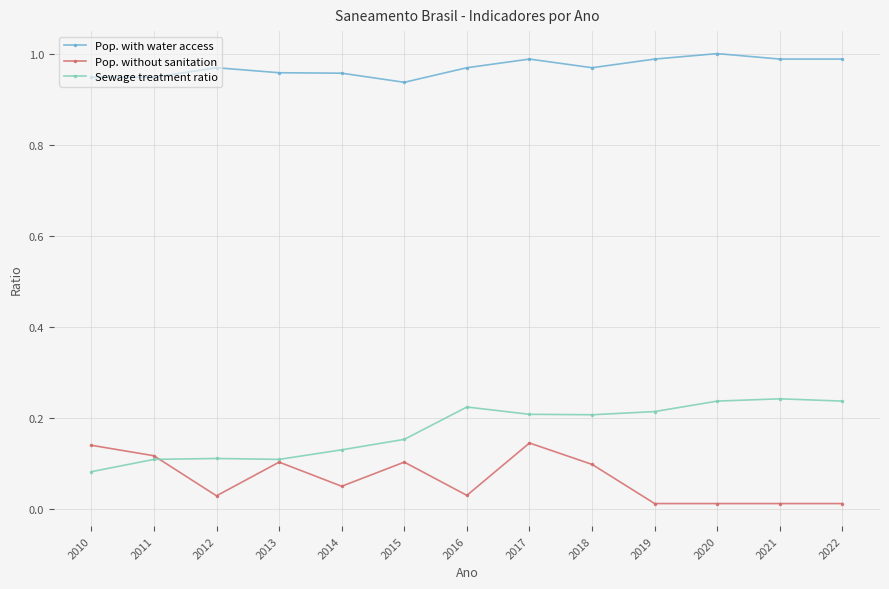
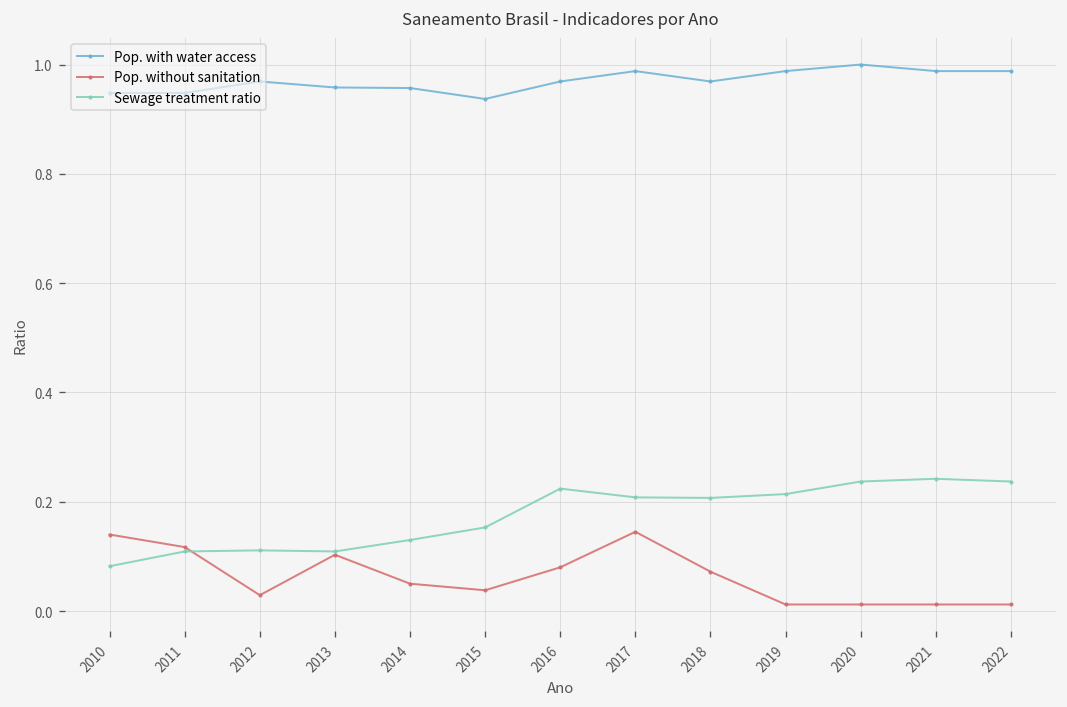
Pop. without sanitation, 2015: 0.10 -> 0.04
Pop. without sanitation, 2016: 0.03 -> 0.08
Pop. without sanitation, 2018: 0.10 -> 0.07
